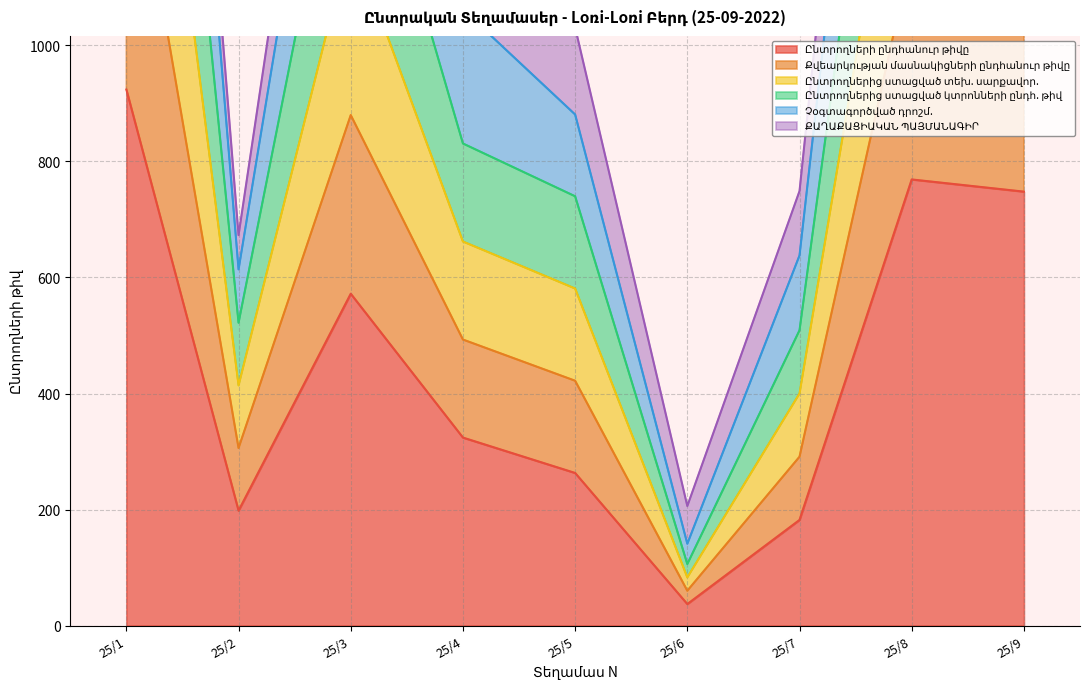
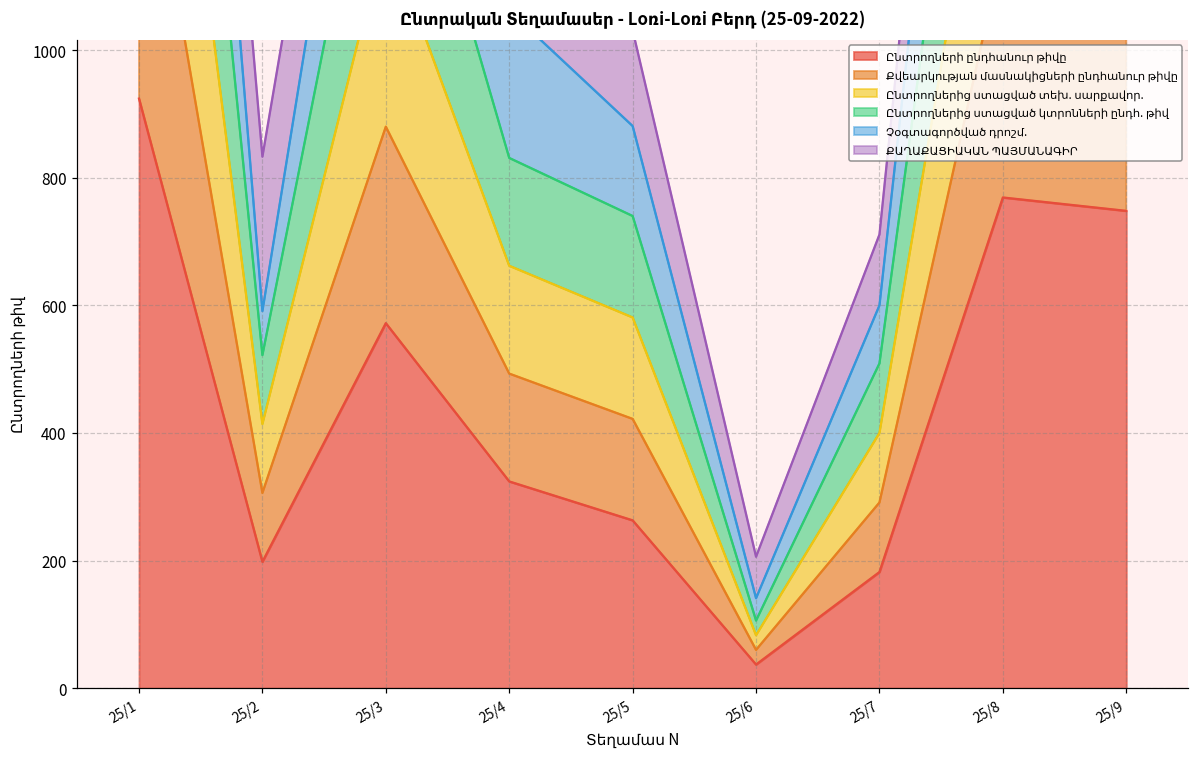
Չօգտագործված դրոշմ., 25/2: 90 -> 70
ՔԱՂԱՔԱՑԻԱԿԱՆ ՊԱՅՄԱՆԱԳԻՐ, 25/2: 60 -> 240
Չօգտագործված դրոշմ., 25/7: 130 -> 90
